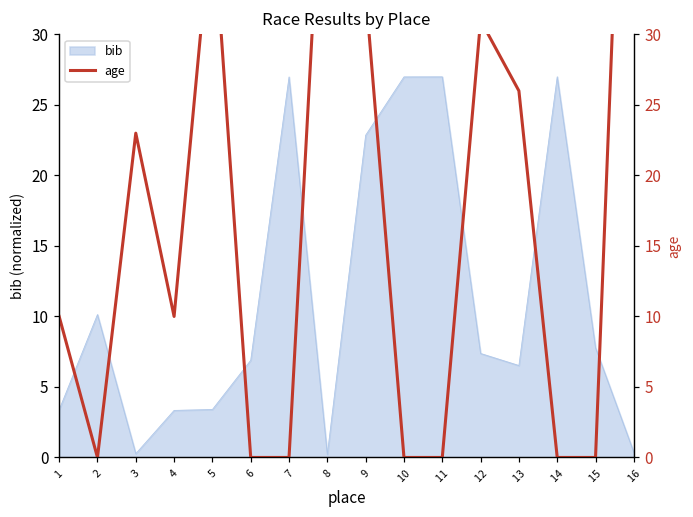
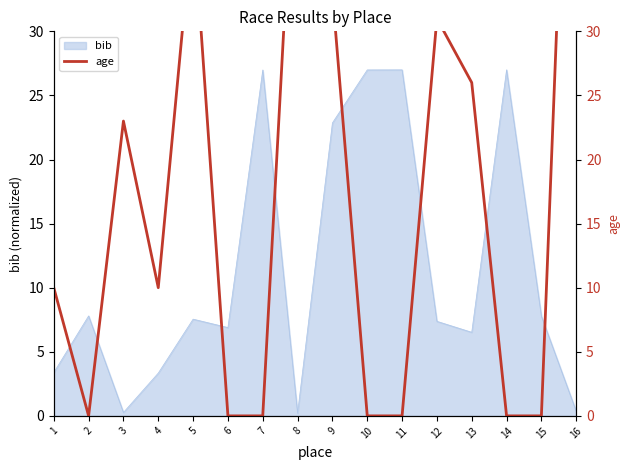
bib, 2: 10.1 -> 7.8
bib, 5: 3.4 -> 7.5
